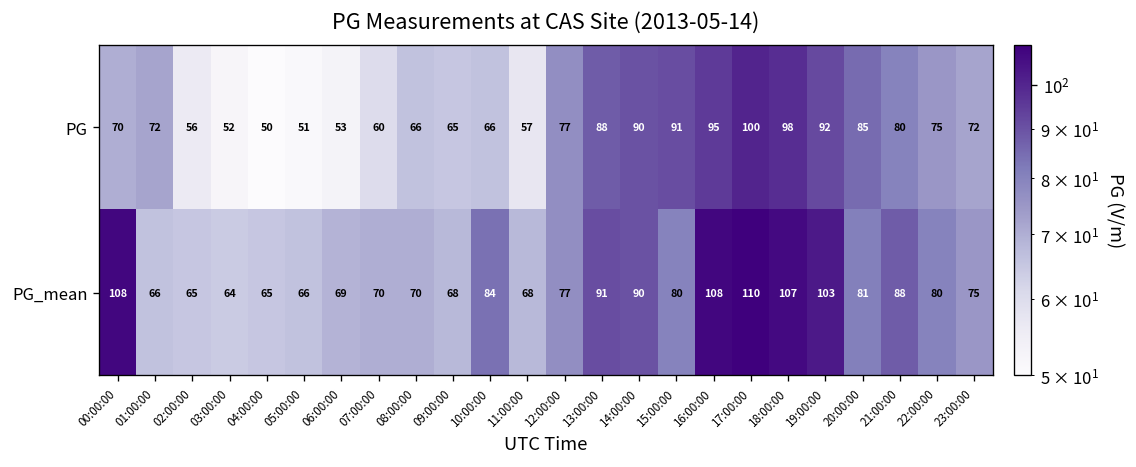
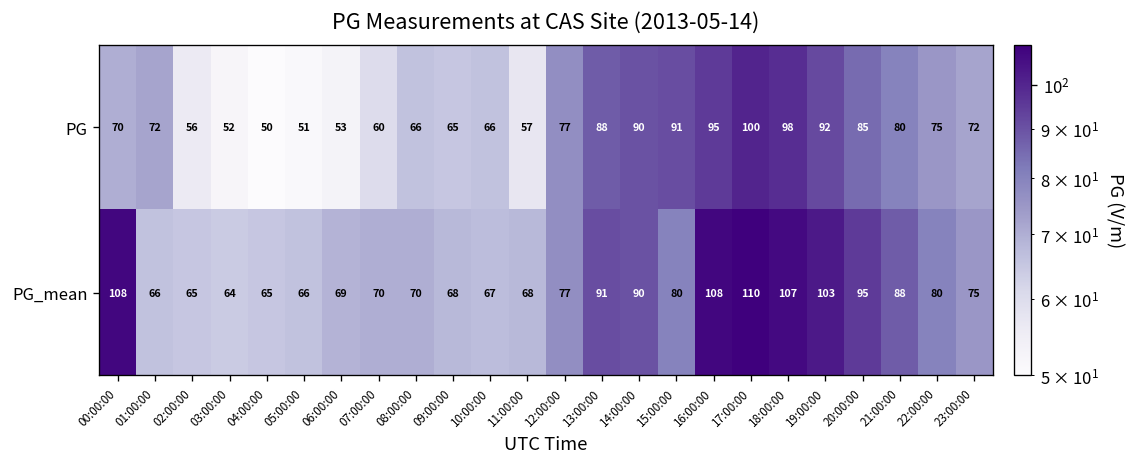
PG_mean, 10:00:00: 84 -> 67
PG_mean, 20:00:00: 81 -> 95
